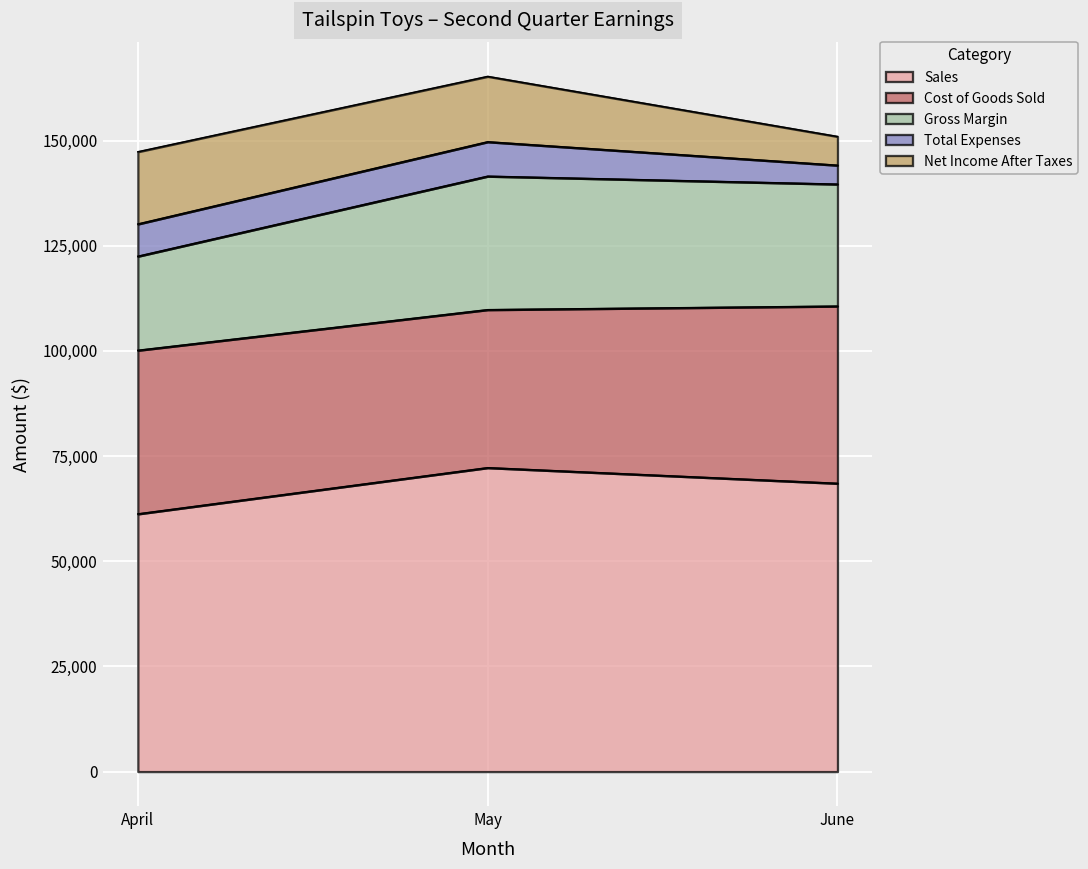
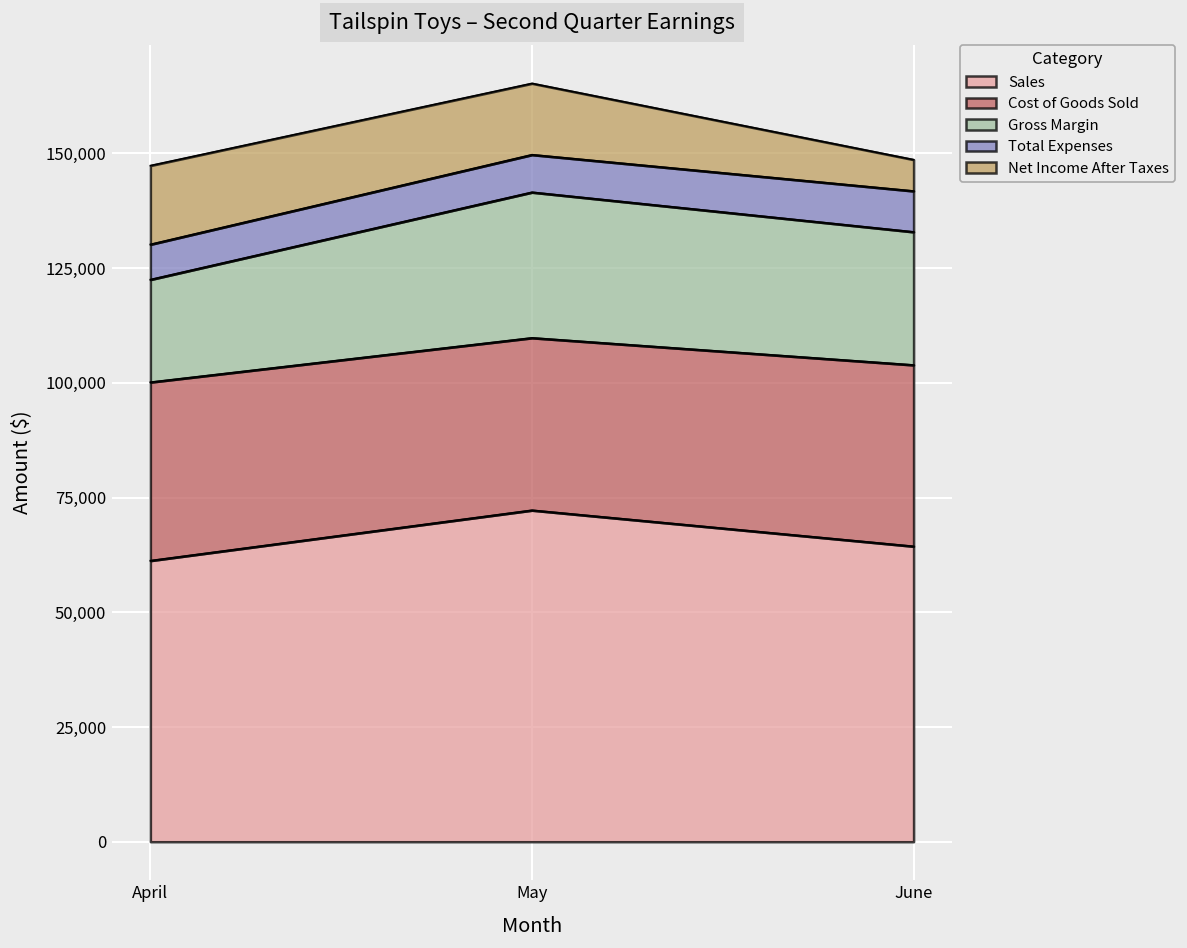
Sales, June: 69,000 -> 64,000
Cost of Goods Sold, June: 42,000 -> 40,000
Total Expenses, June: 4,000 -> 9,000
